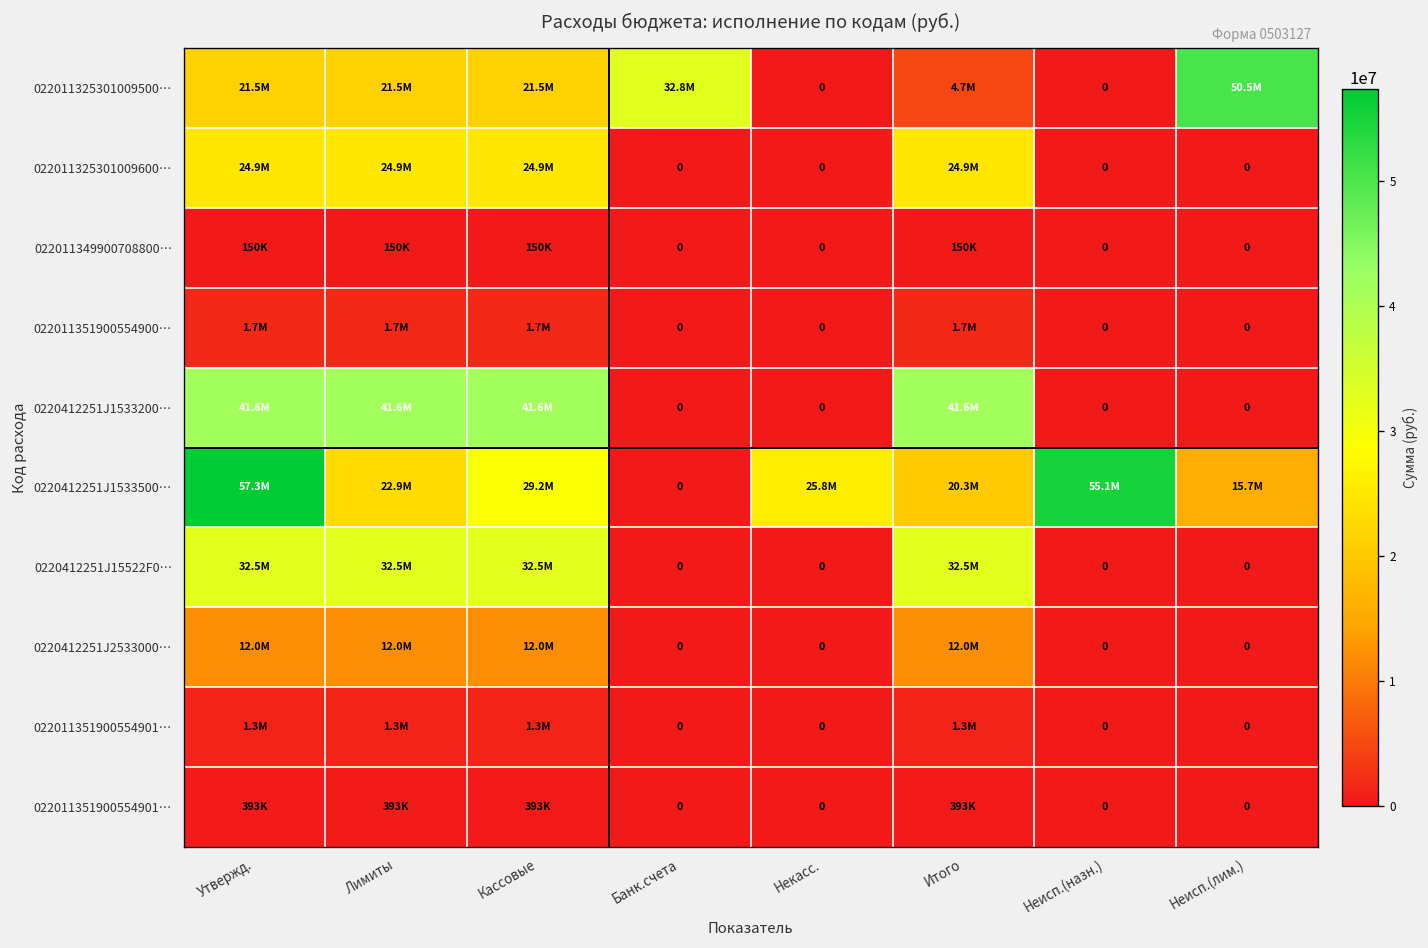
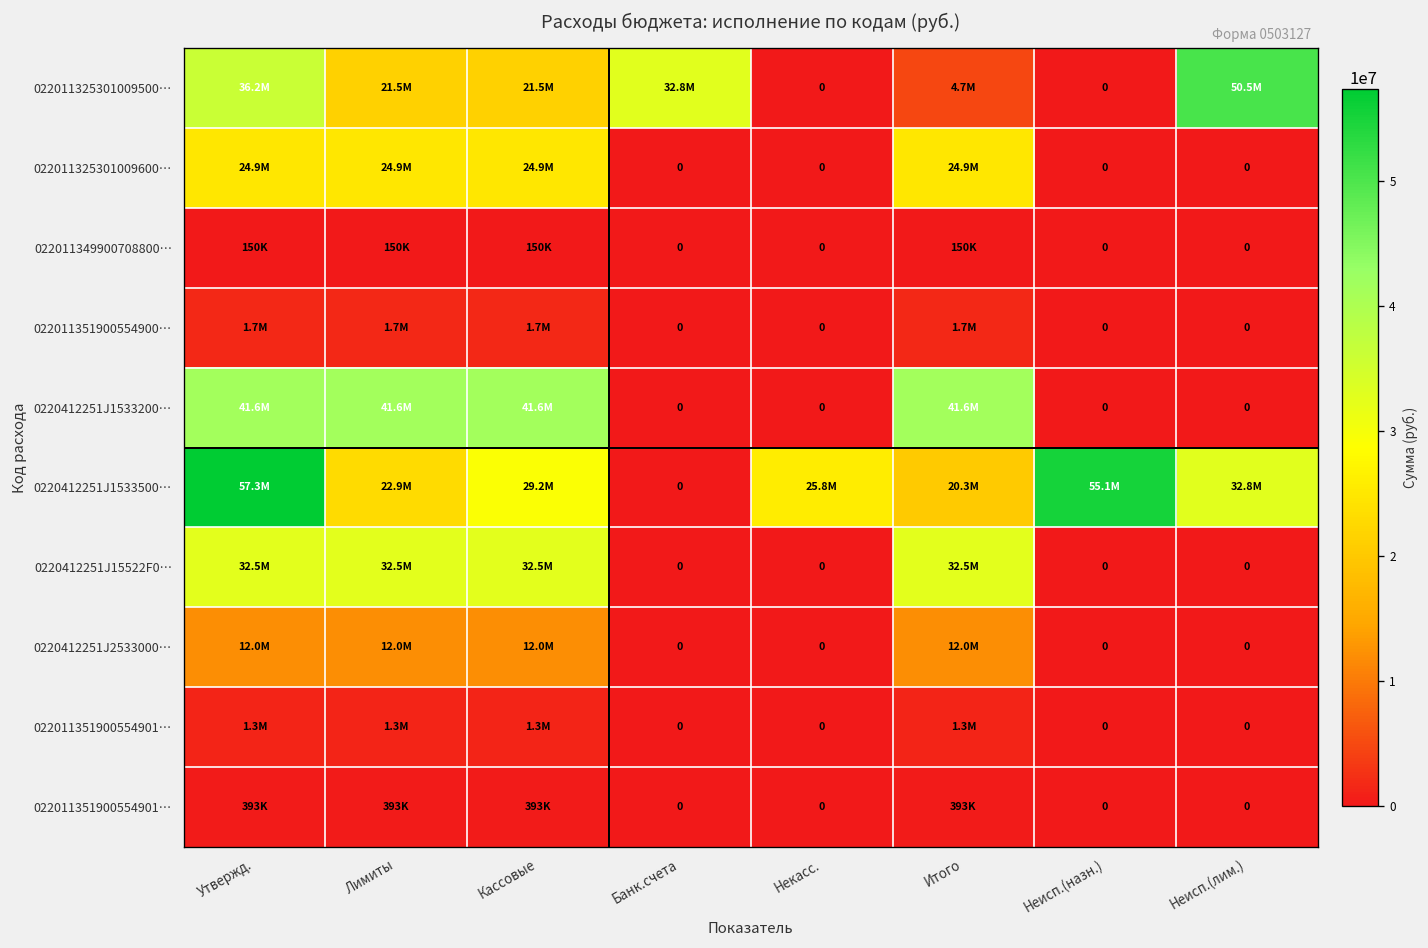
022011325301009500…, Утвержд.: 21.5M -> 36.2M
0220412251J1533500…, Неисп.(лим.): 15.7M -> 32.8M
